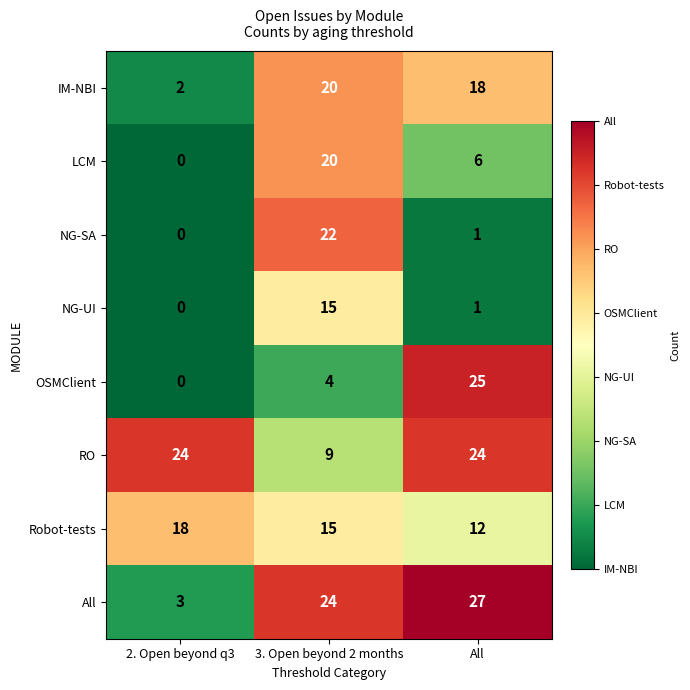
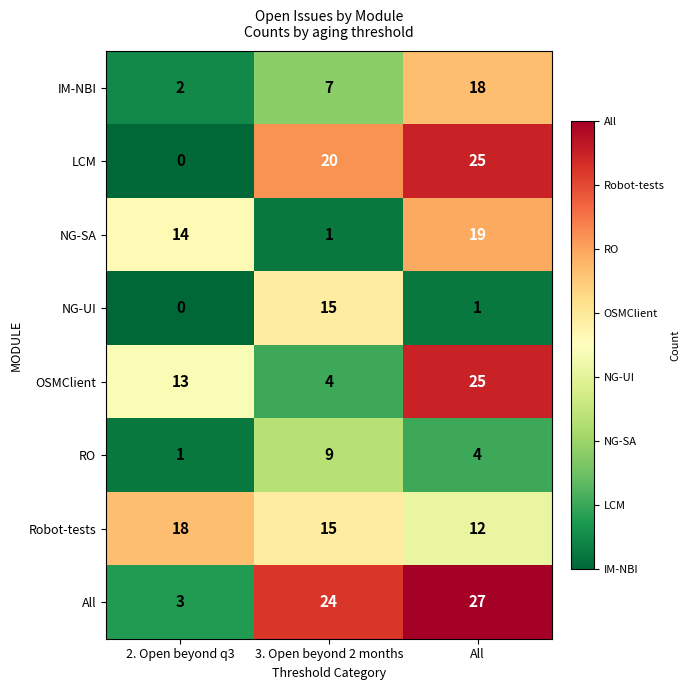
IM-NBI, 3. Open beyond 2 months: 20 -> 7
LCM, All: 6 -> 25
NG-SA, 2. Open beyond q3: 0 -> 14
NG-SA, 3. Open beyond 2 months: 22 -> 1
NG-SA, All: 1 -> 19
OSMClient, 2. Open beyond q3: 0 -> 13
RO, 2. Open beyond q3: 24 -> 1
RO, All: 24 -> 4
